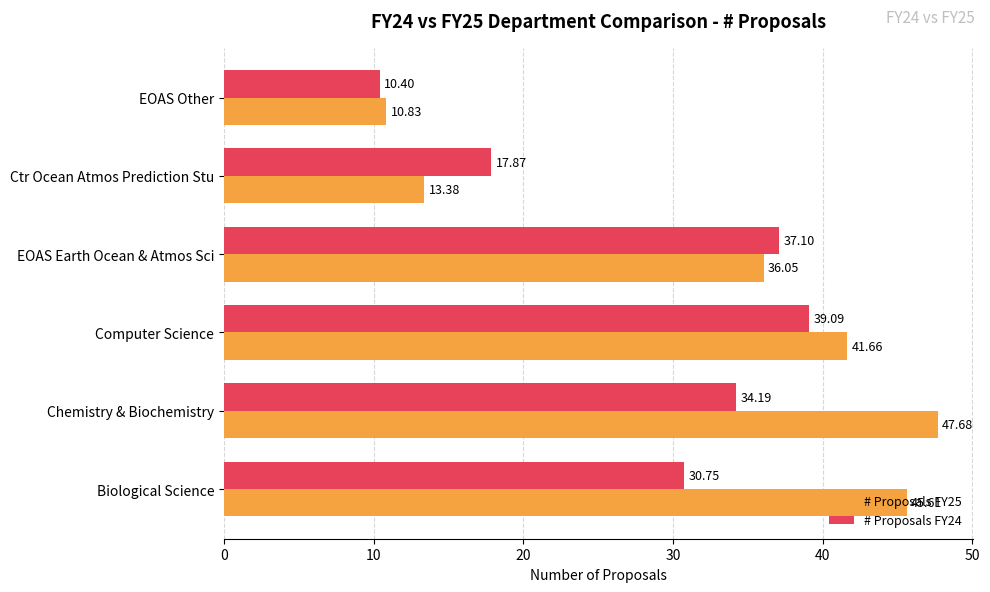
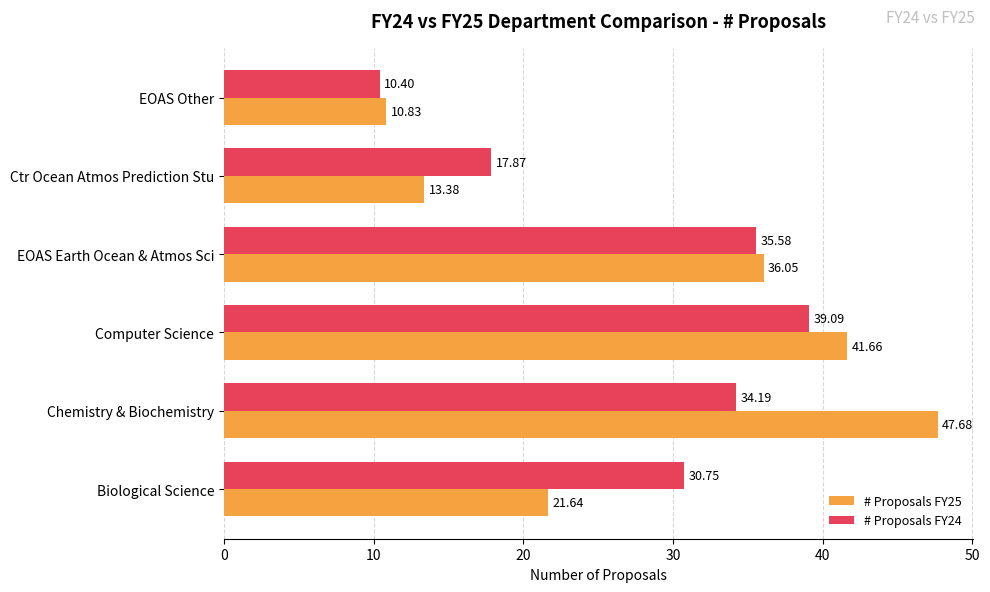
# Proposals FY24, EOAS Earth Ocean & Atmos Sci: 37.10 -> 35.58
# Proposals FY25, Biological Science: 45.61 -> 21.64
